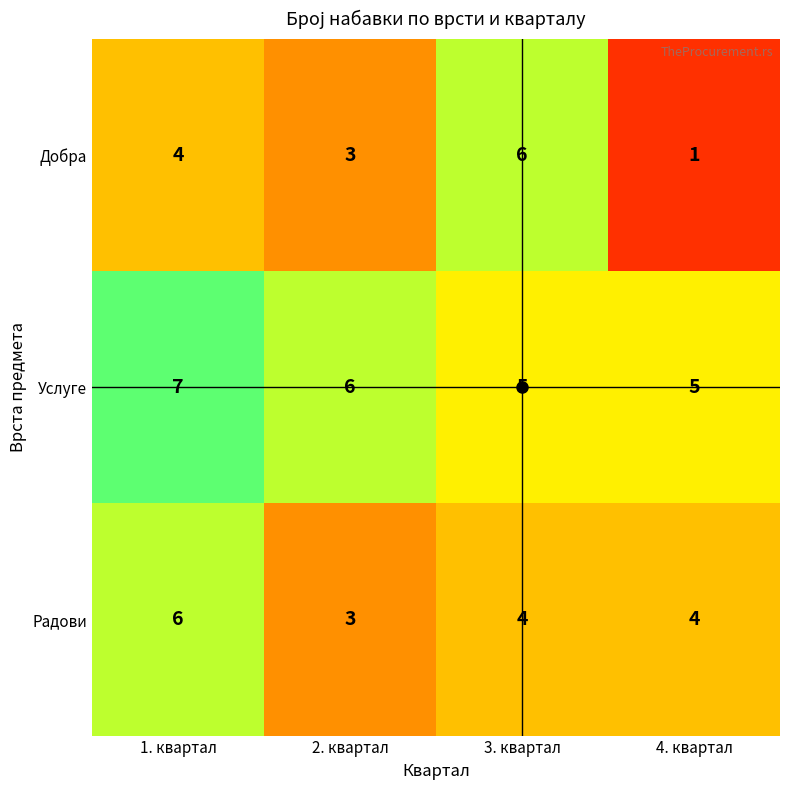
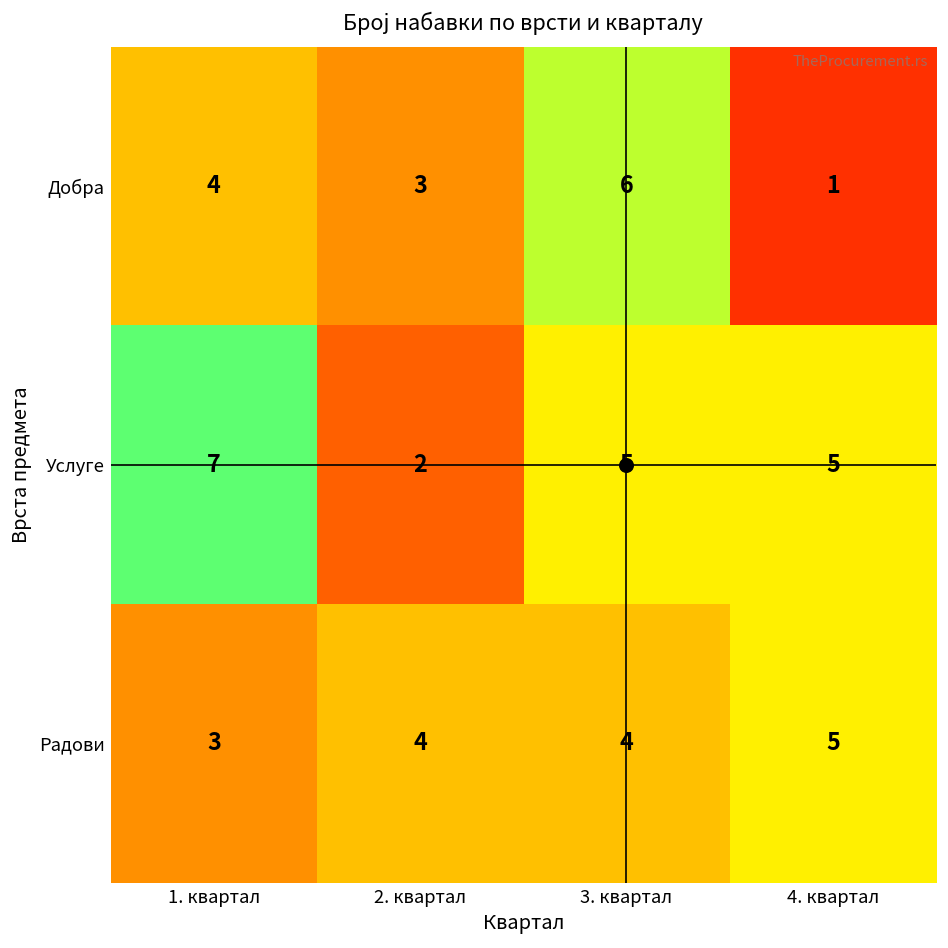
Услуге, 2. квартал: 6 -> 2
Радови, 1. квартал: 6 -> 3
Радови, 2. квартал: 3 -> 4
Радови, 4. квартал: 4 -> 5
